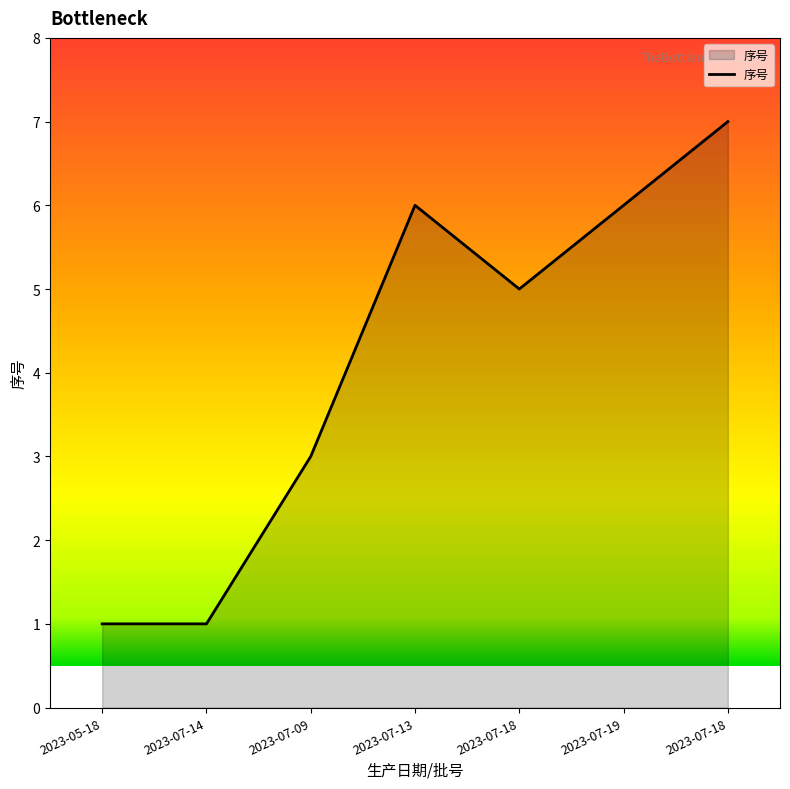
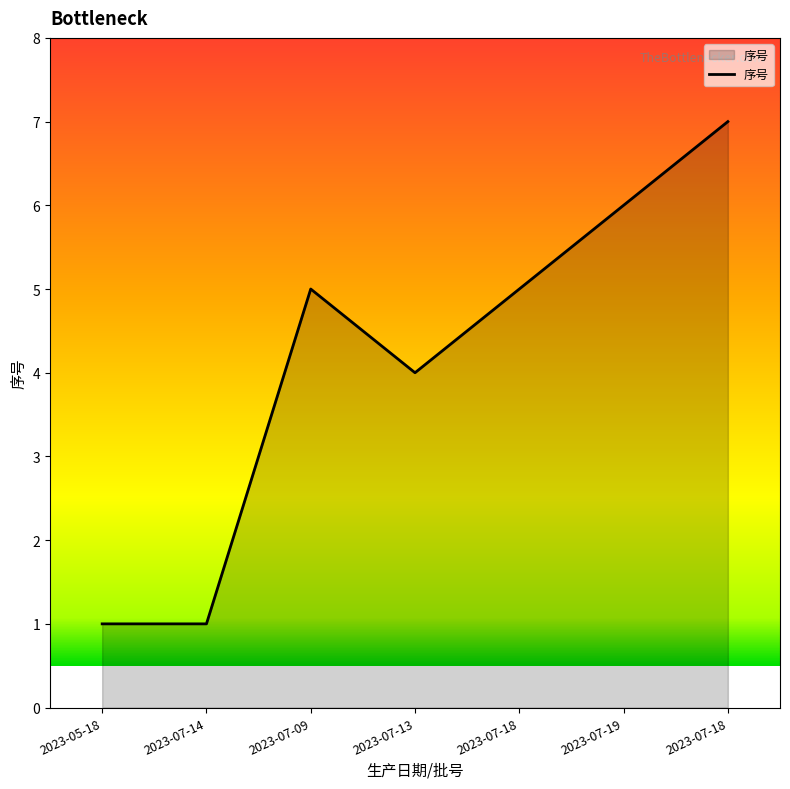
2023-07-09: 3 -> 5
2023-07-13: 6 -> 4
